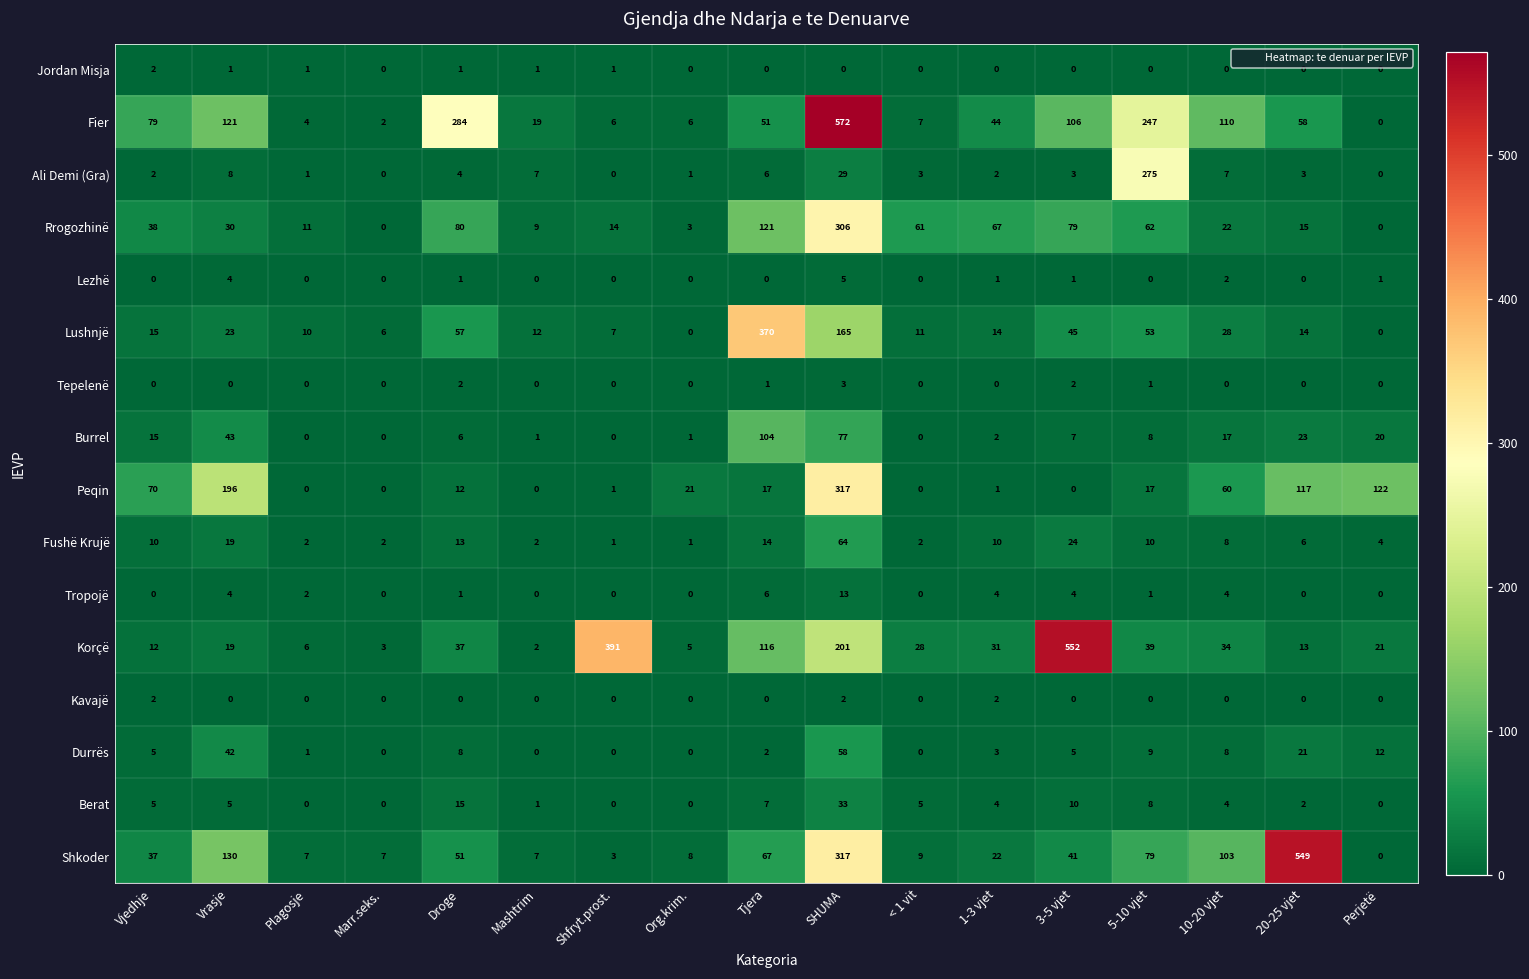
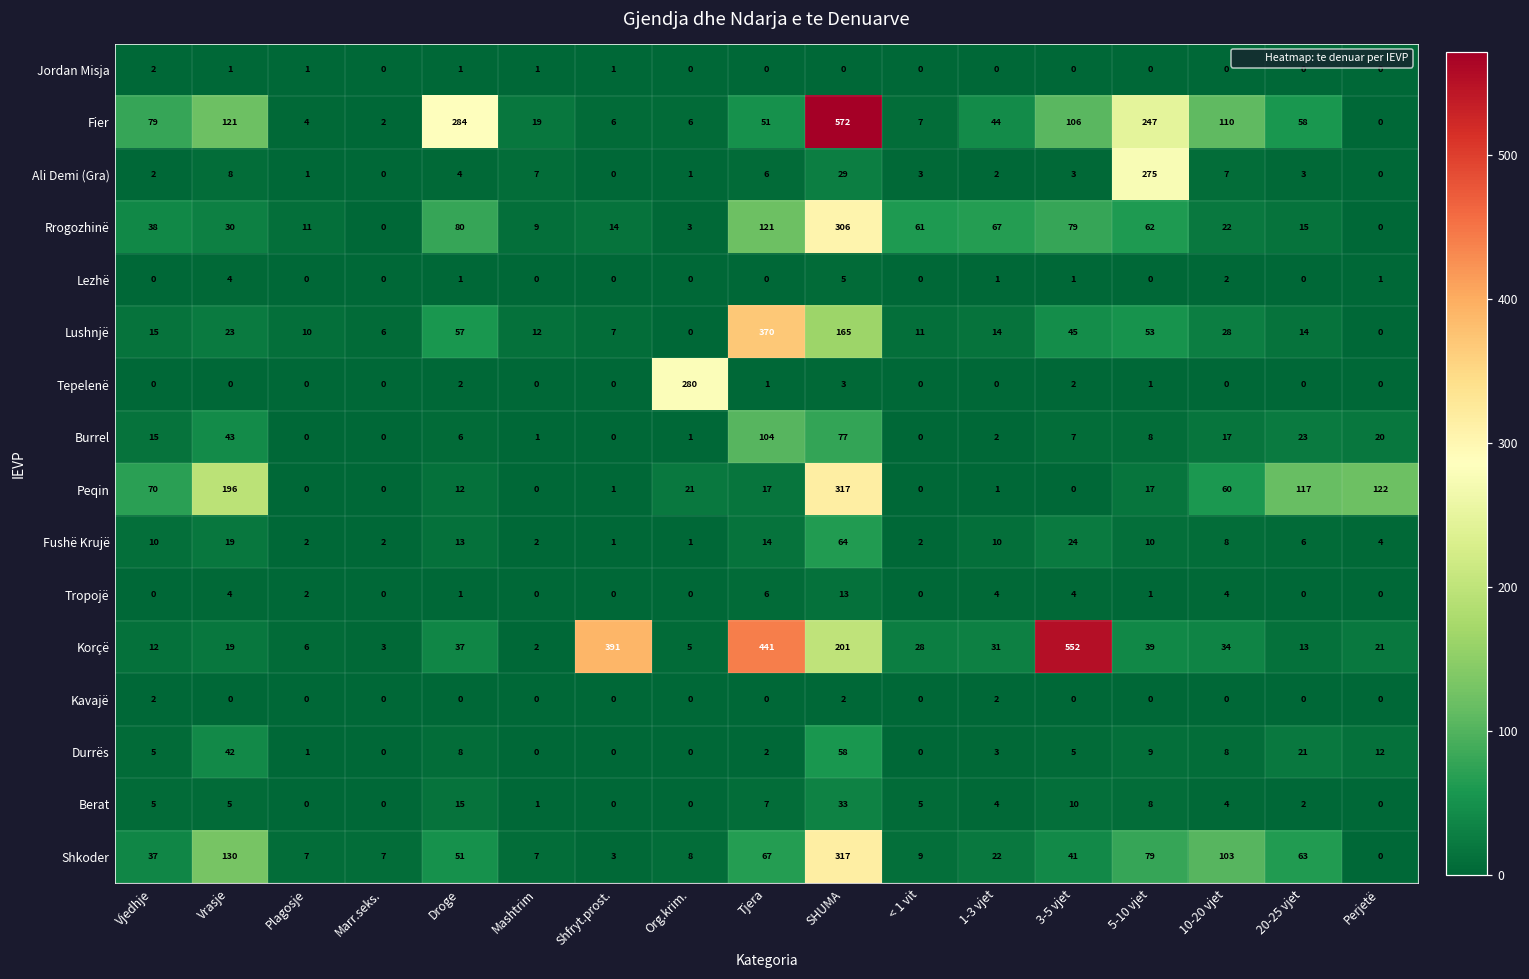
Tepelenë, Org.krim.: 0 -> 280
Korçë, Tjera: 116 -> 441
Shkoder, 20-25 vjet: 549 -> 63
